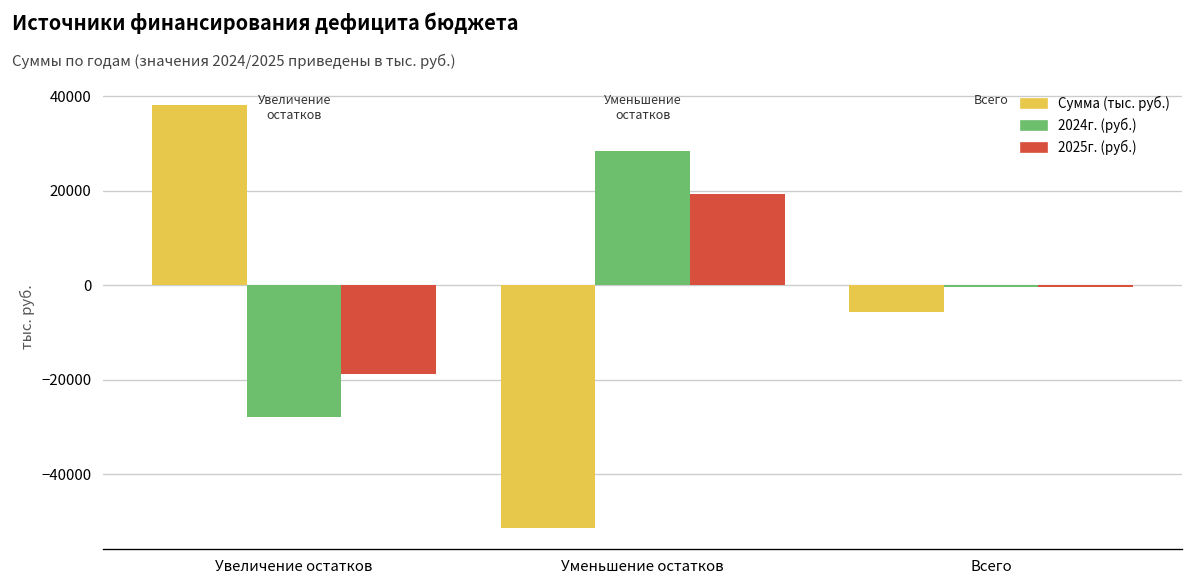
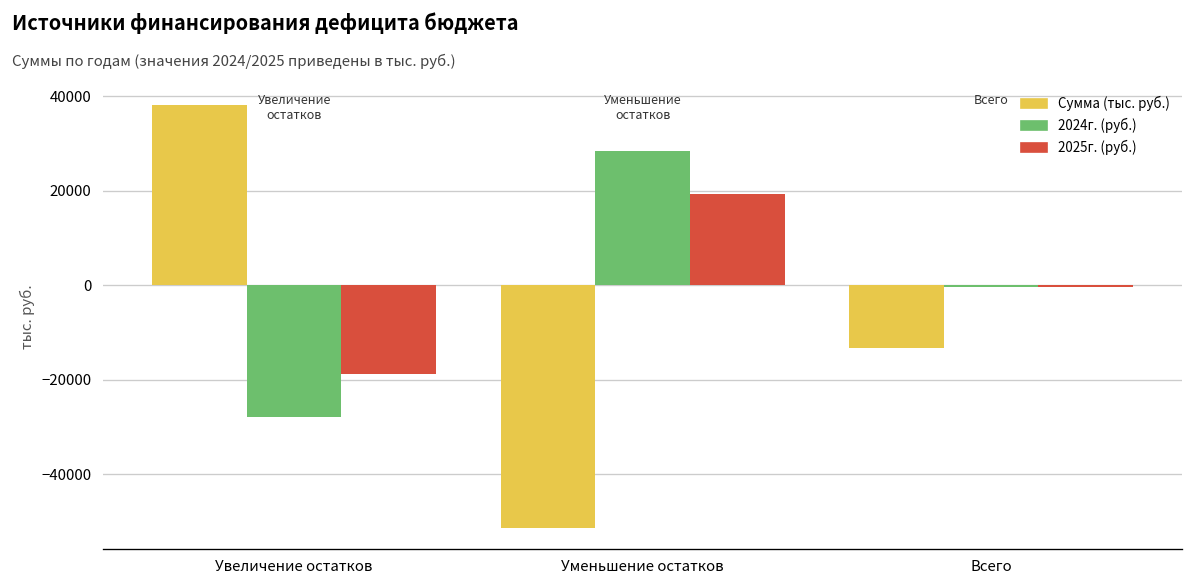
Сумма (тыс. руб.), Всего: -6000 -> -13000
